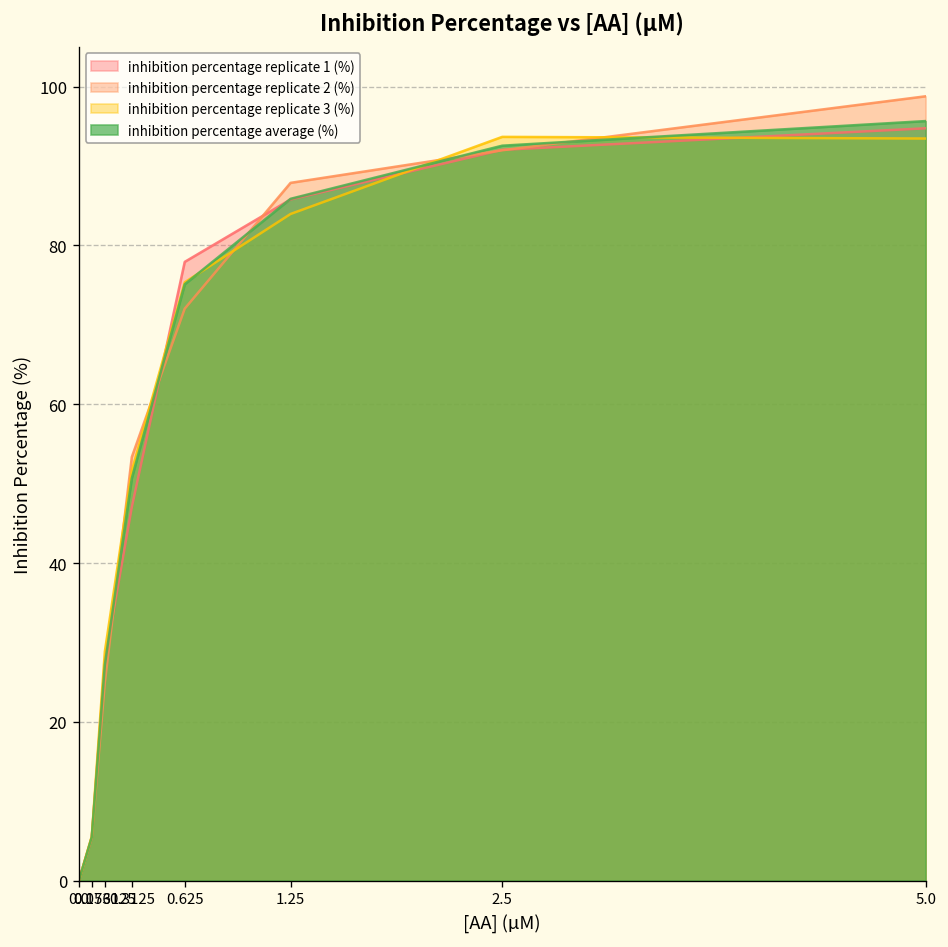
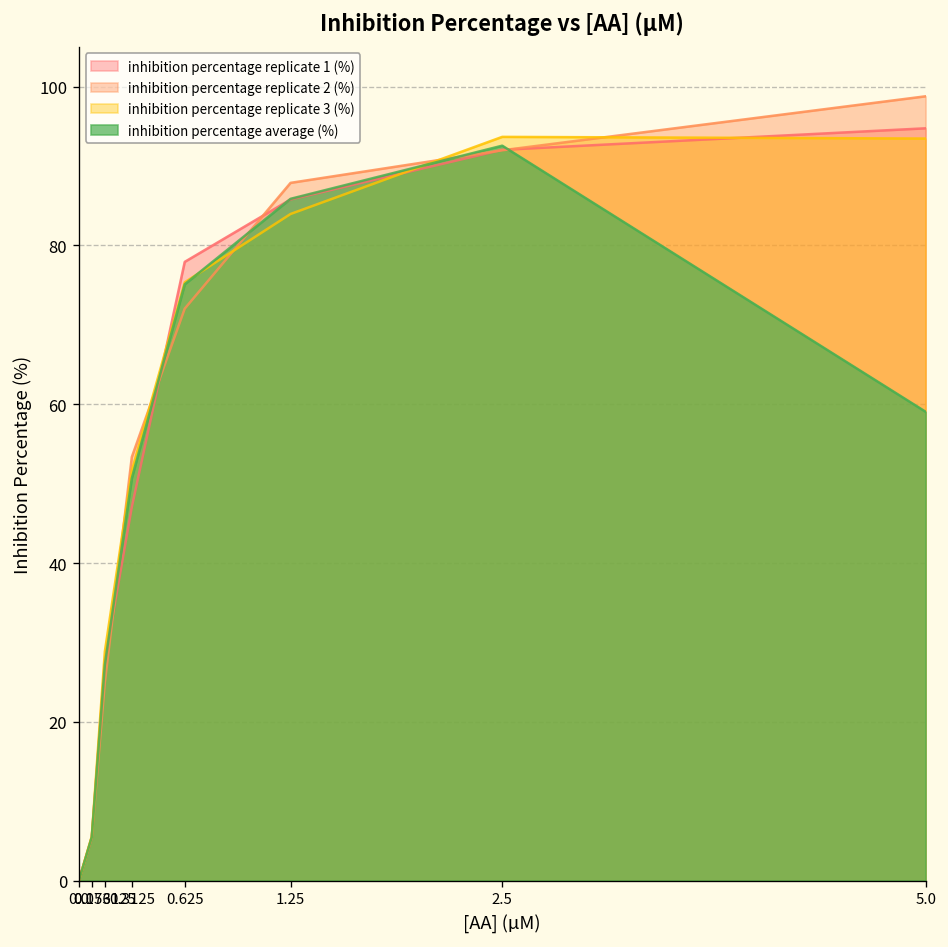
inhibition percentage average (%), 5.0: 96 -> 59
